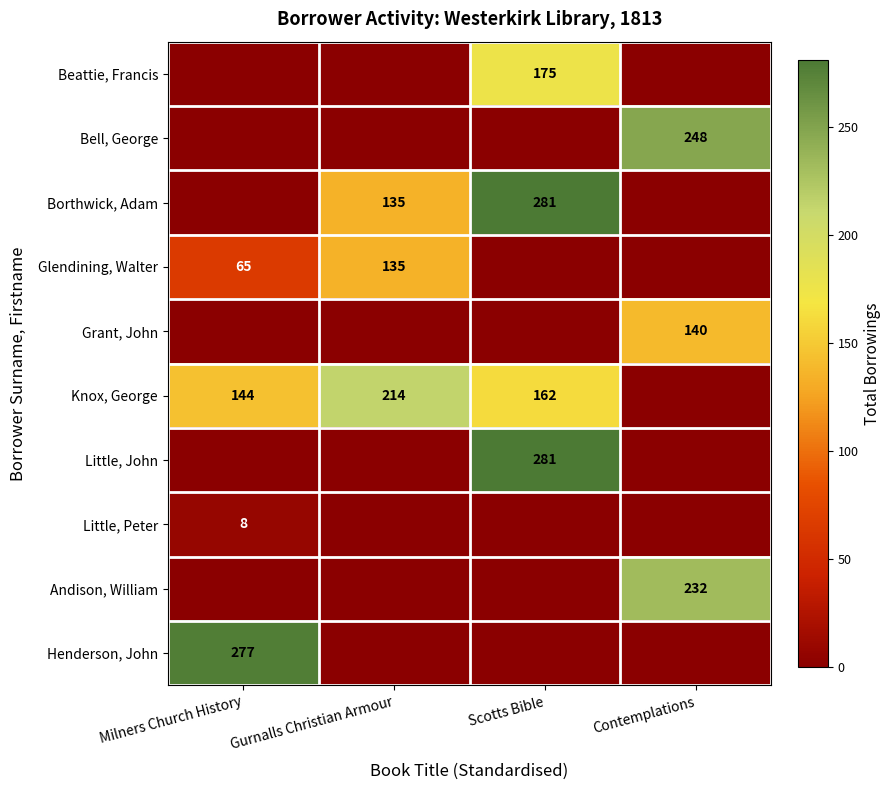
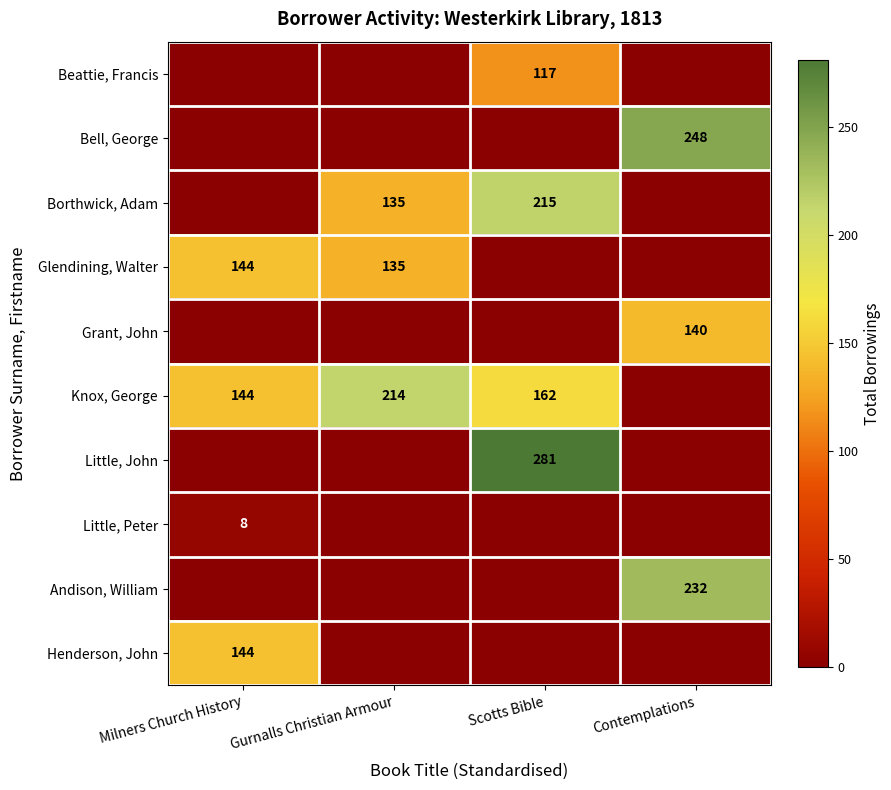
Beattie, Francis, Scotts Bible: 175 -> 117
Borthwick, Adam, Scotts Bible: 281 -> 215
Glendining, Walter, Milners Church History: 65 -> 144
Henderson, John, Milners Church History: 277 -> 144
